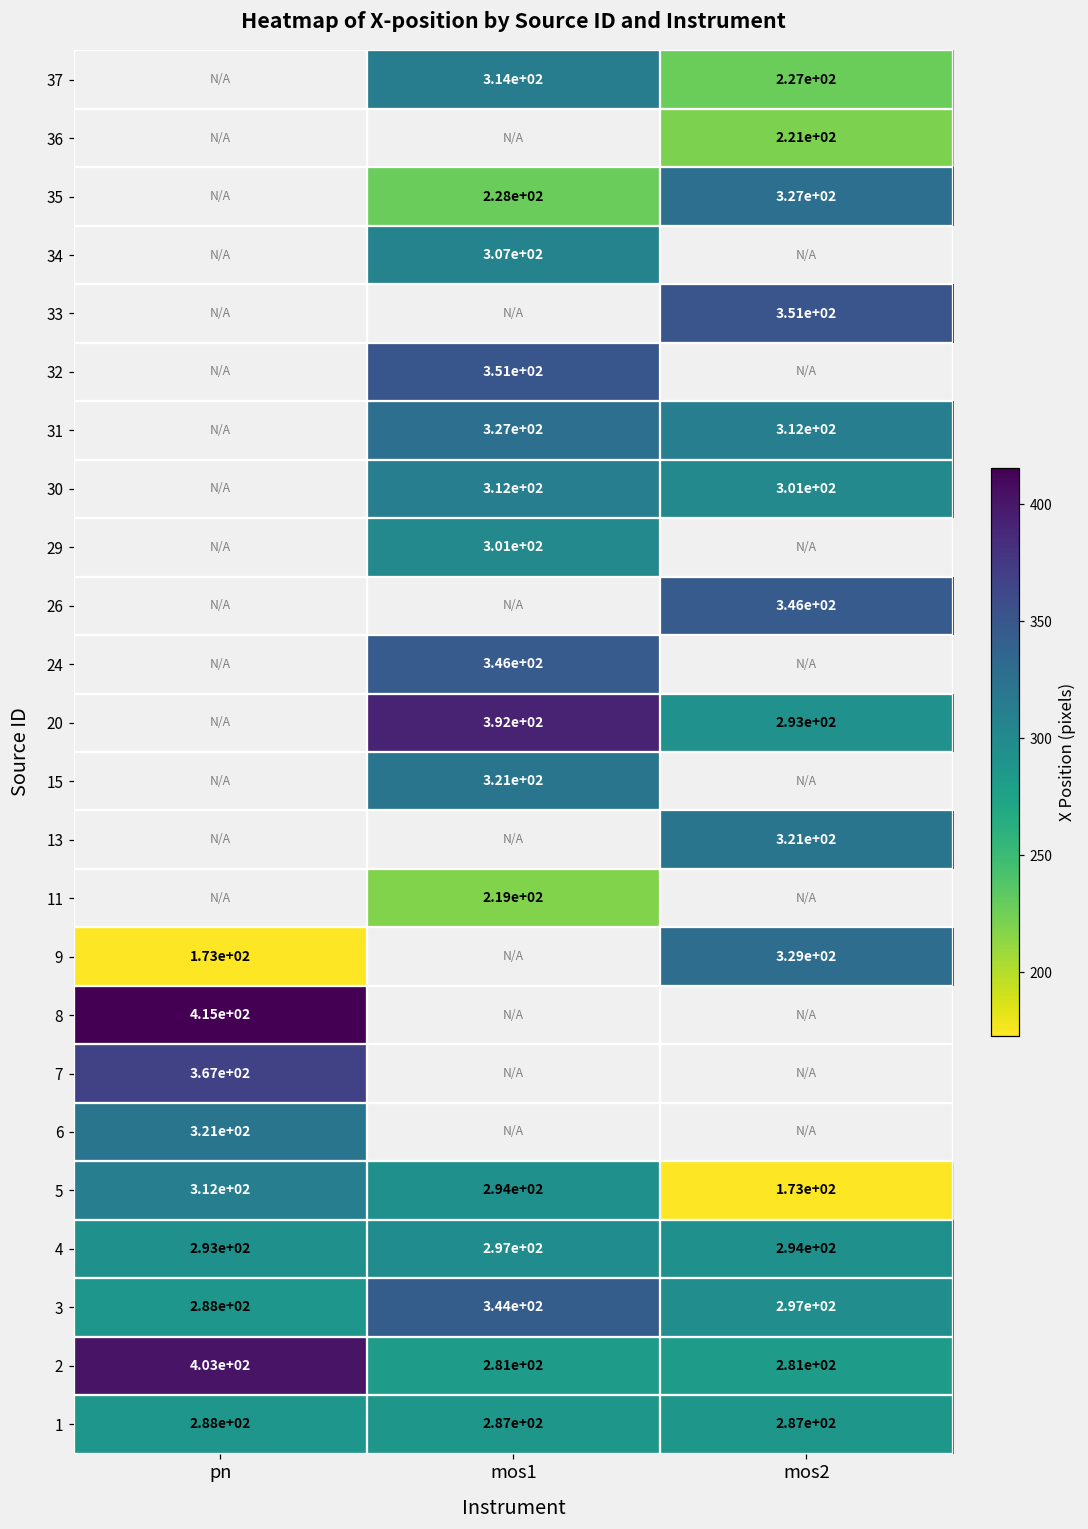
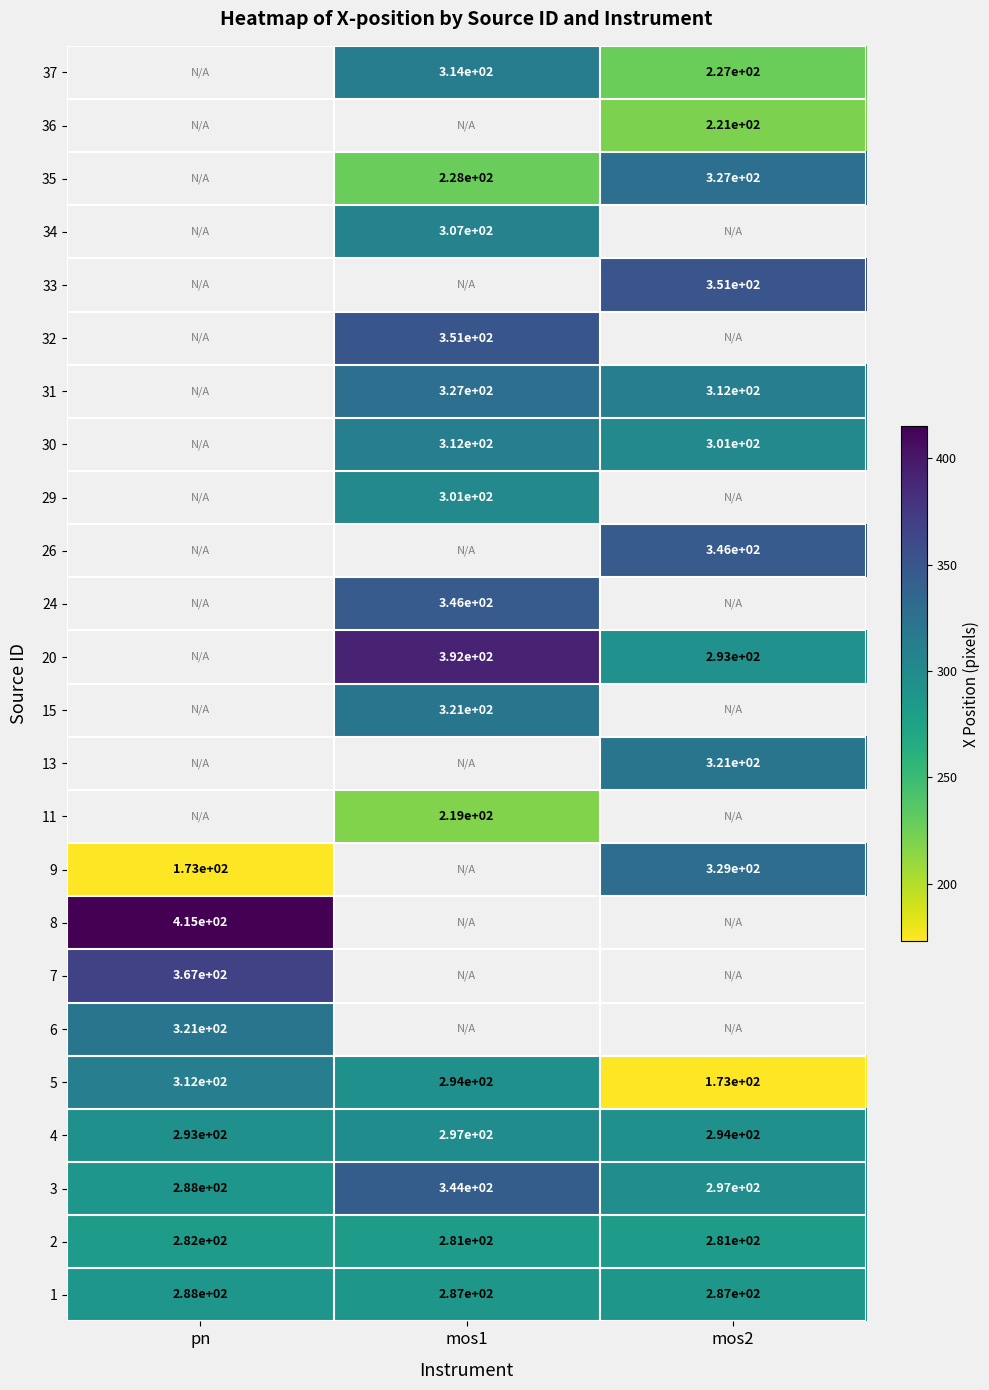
2, pn: 4.03e+02 -> 2.82e+02
